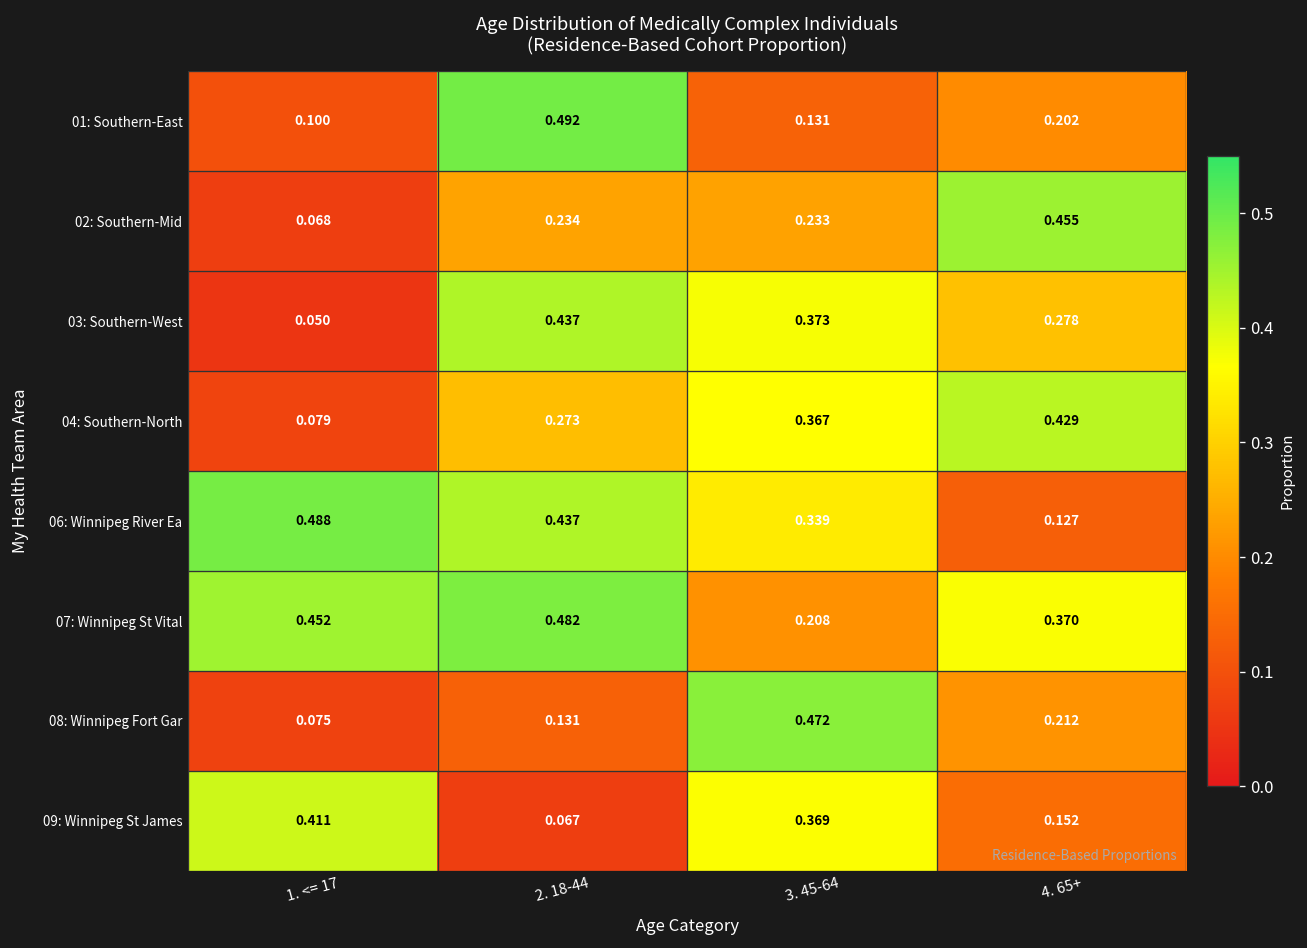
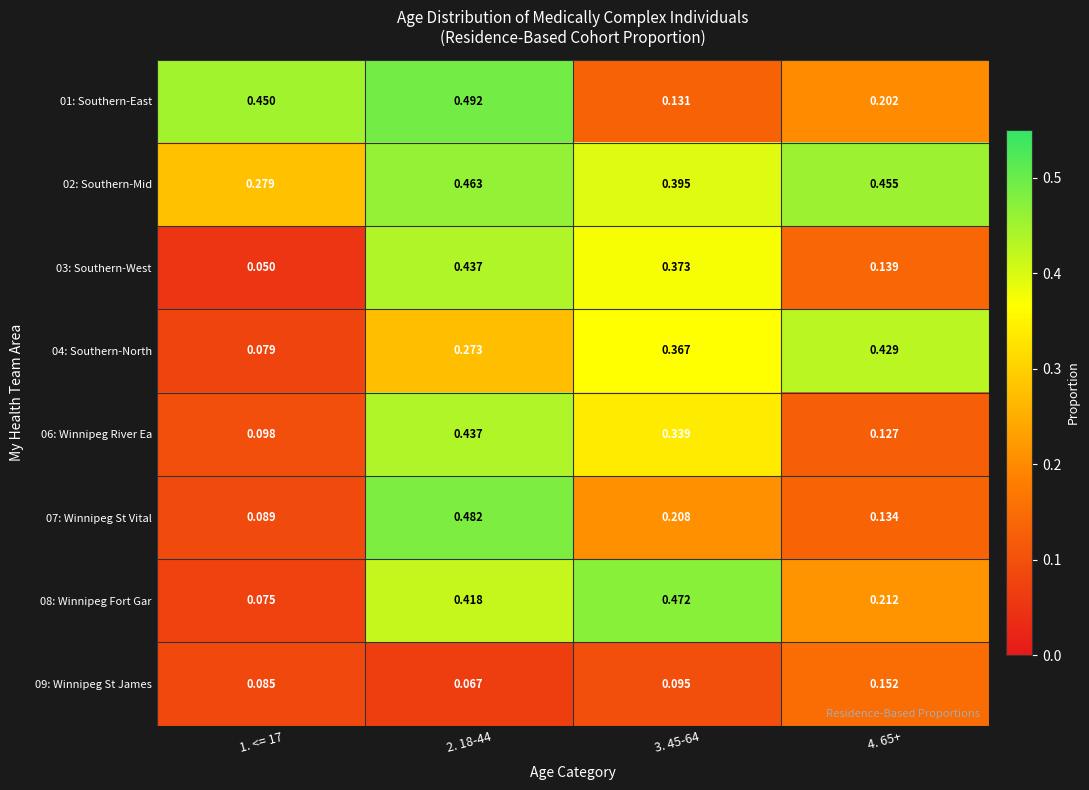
01: Southern-East, 1. <= 17: 0.100 -> 0.450
02: Southern-Mid, 1. <= 17: 0.068 -> 0.279
02: Southern-Mid, 2. 18-44: 0.234 -> 0.463
02: Southern-Mid, 3. 45-64: 0.233 -> 0.395
03: Southern-West, 4. 65+: 0.278 -> 0.139
06: Winnipeg River Ea, 1. <= 17: 0.488 -> 0.098
07: Winnipeg St Vital, 1. <= 17: 0.452 -> 0.089
07: Winnipeg St Vital, 4. 65+: 0.370 -> 0.134
08: Winnipeg Fort Gar, 2. 18-44: 0.131 -> 0.418
09: Winnipeg St James, 1. <= 17: 0.411 -> 0.085
09: Winnipeg St James, 3. 45-64: 0.369 -> 0.095
